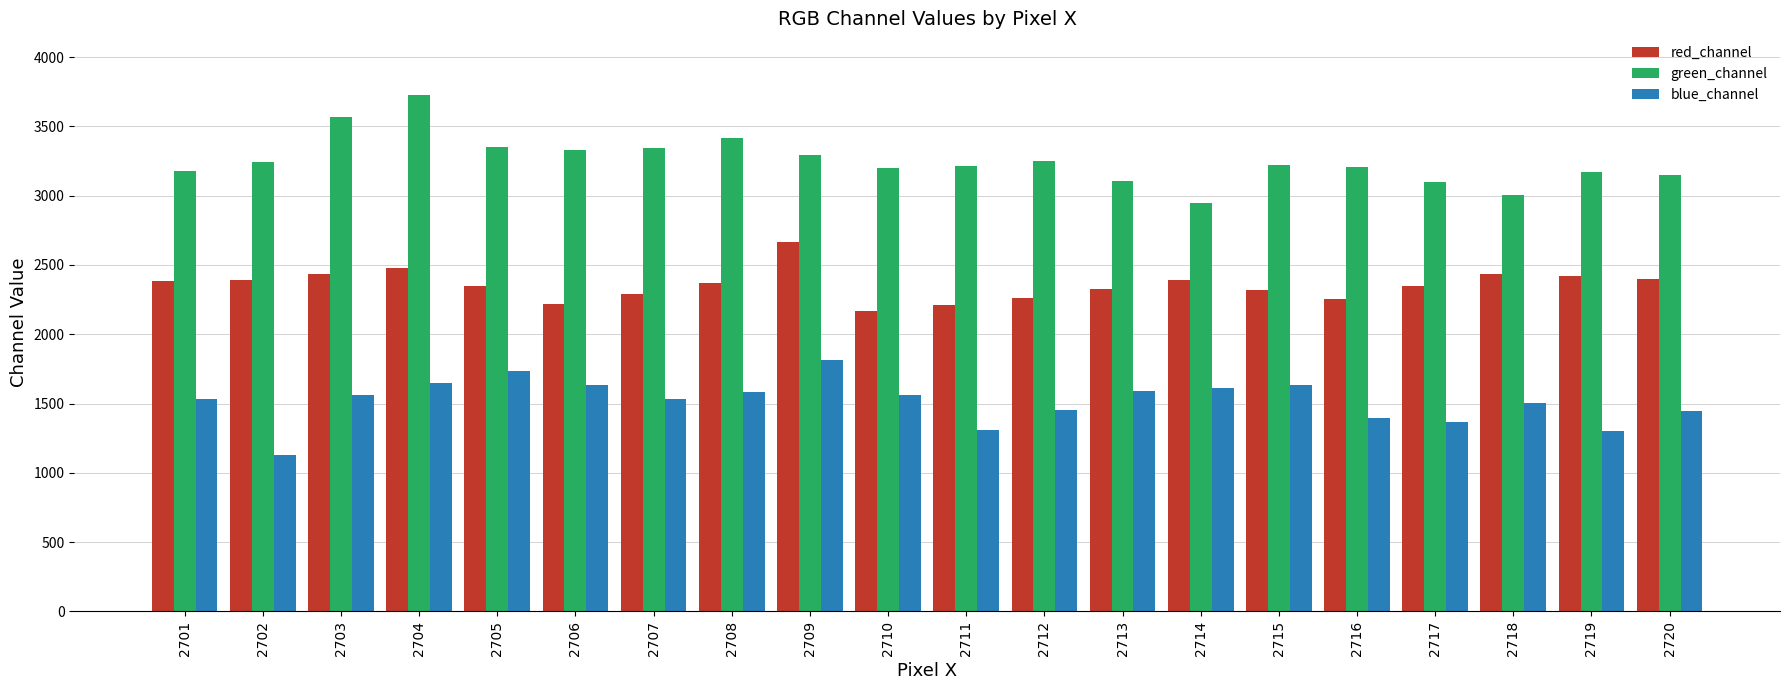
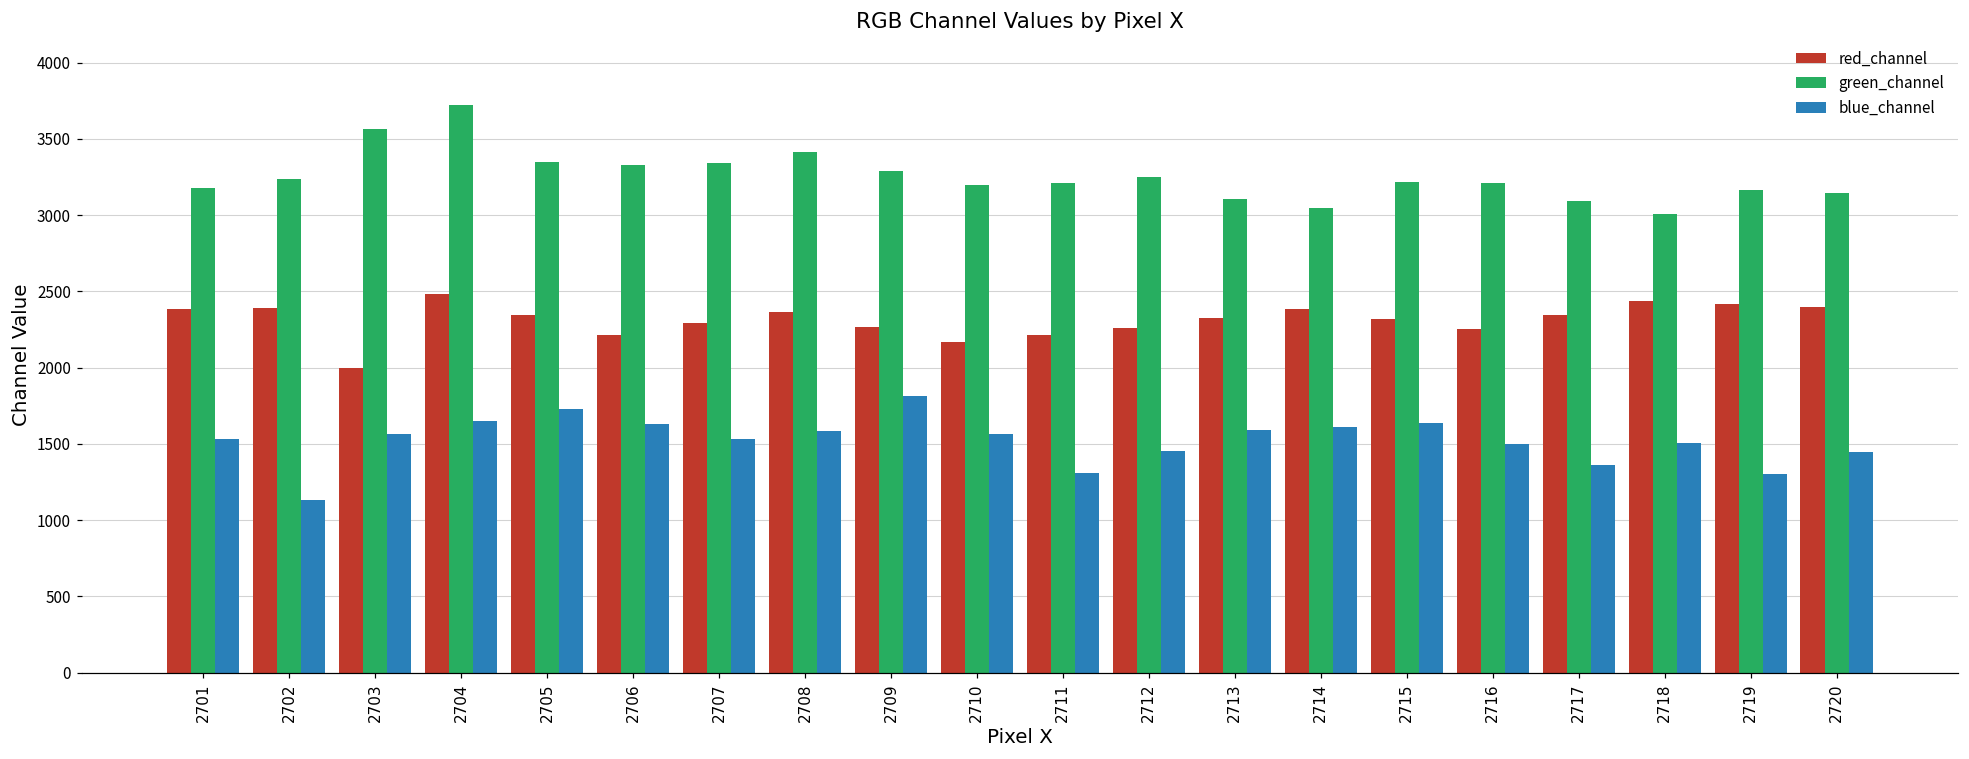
red_channel, 2703: 2440 -> 2000
red_channel, 2709: 2660 -> 2270
green_channel, 2714: 2950 -> 3050
blue_channel, 2716: 1400 -> 1500
